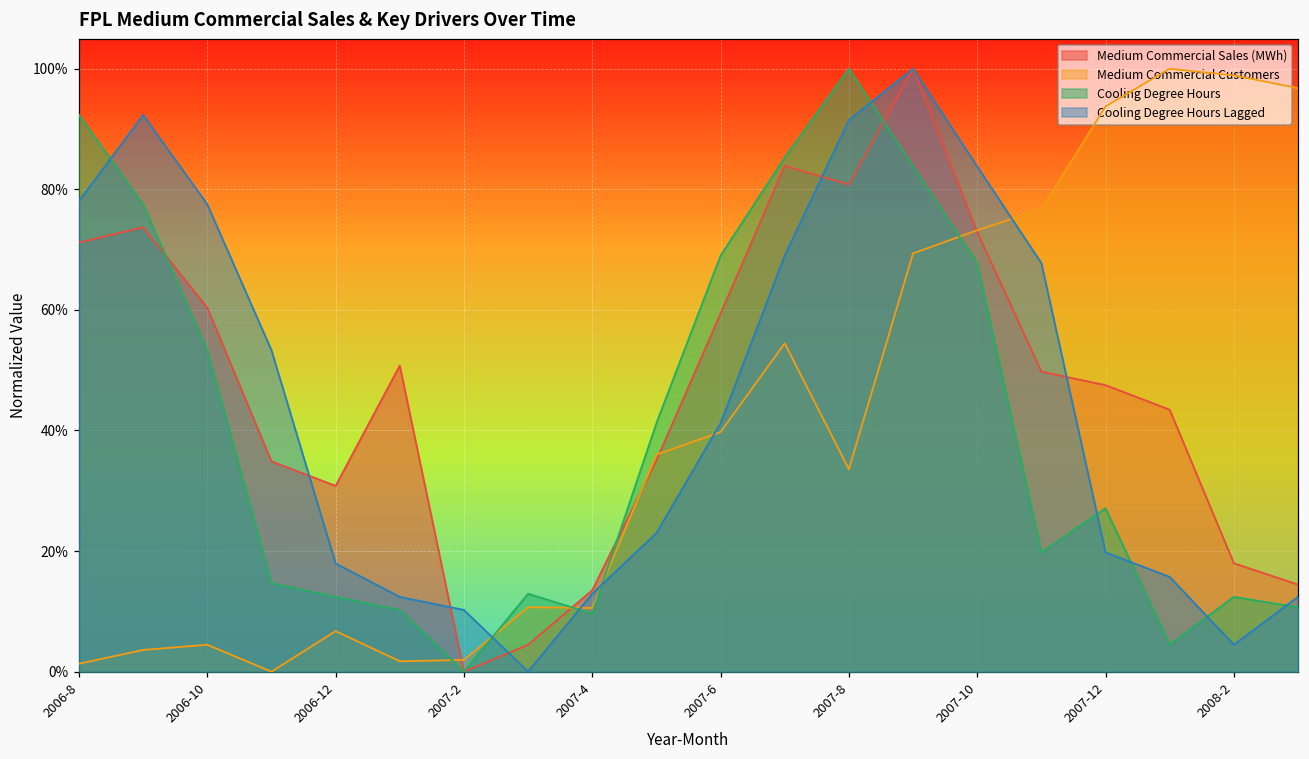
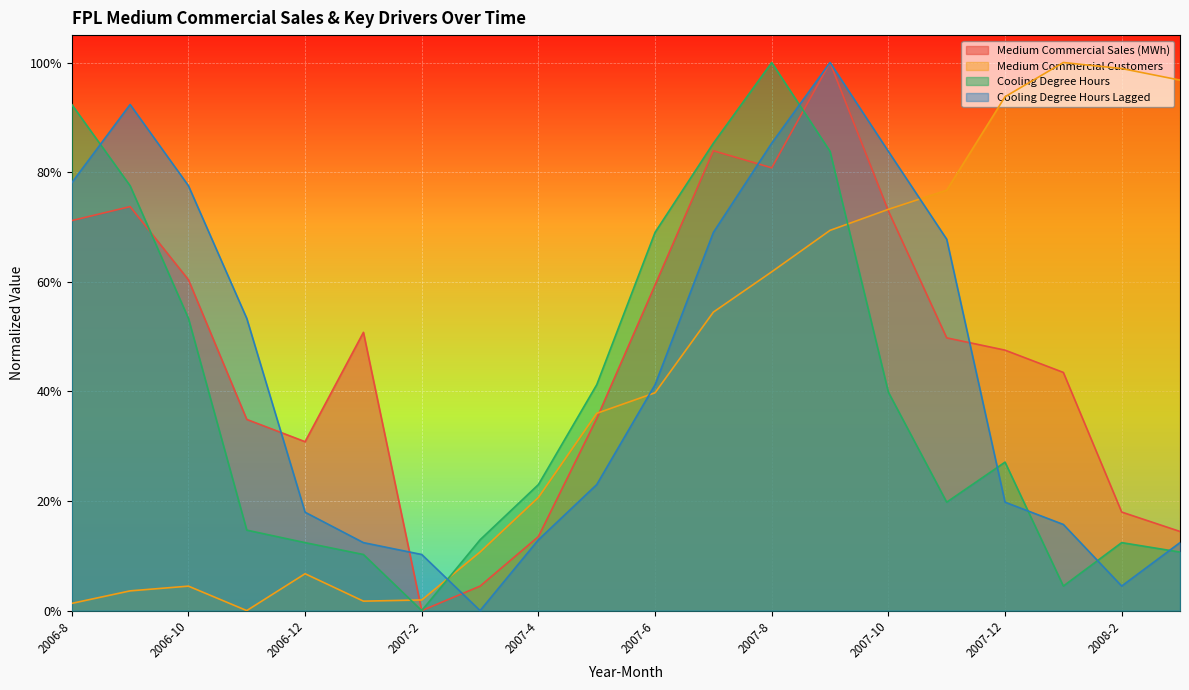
Medium Commercial Customers, 2007-4: 11% -> 21%
Cooling Degree Hours, 2007-4: 10% -> 23%
Medium Commercial Customers, 2007-8: 34% -> 62%
Cooling Degree Hours Lagged, 2007-8: 92% -> 85%
Cooling Degree Hours, 2007-10: 68% -> 40%
